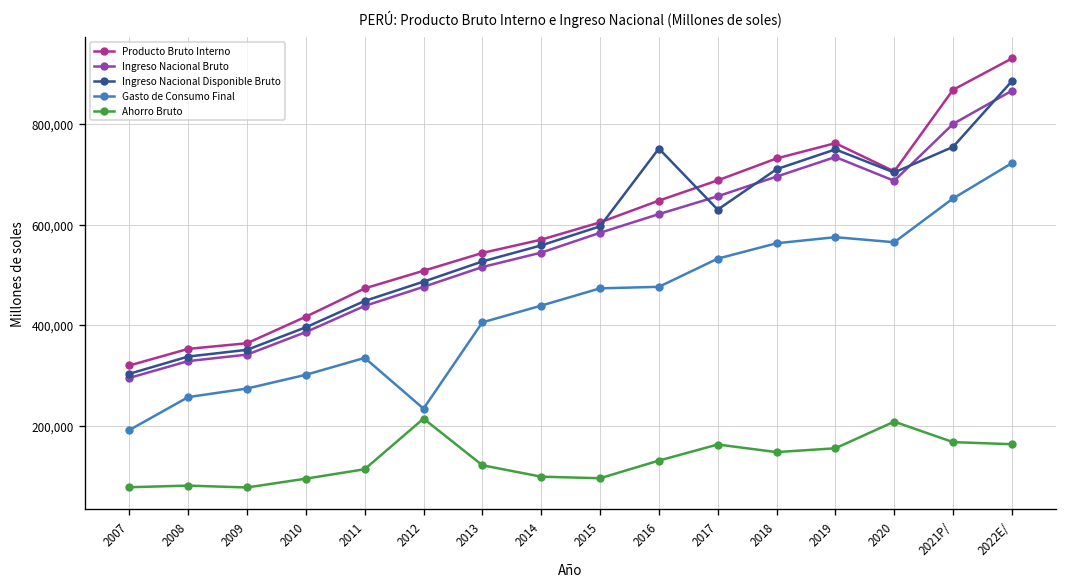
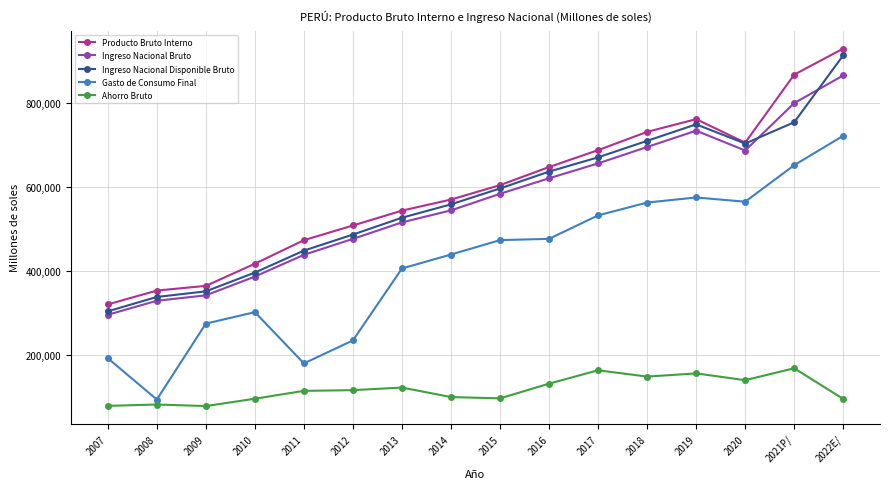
Gasto de Consumo Final, 2008: 260,000 -> 90,000
Gasto de Consumo Final, 2011: 330,000 -> 180,000
Ahorro Bruto, 2012: 210,000 -> 110,000
Ingreso Nacional Disponible Bruto, 2016: 750,000 -> 640,000
Ingreso Nacional Disponible Bruto, 2017: 630,000 -> 670,000
Ahorro Bruto, 2020: 210,000 -> 140,000
Ingreso Nacional Disponible Bruto, 2022E/: 890,000 -> 910,000
Ahorro Bruto, 2022E/: 160,000 -> 90,000
